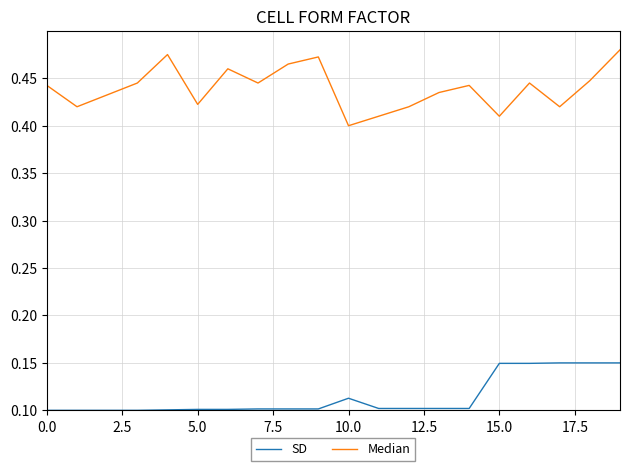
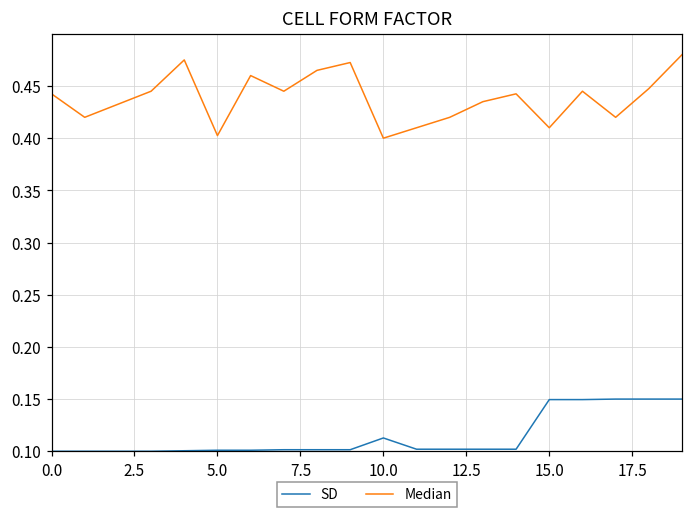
Median, 5.0: 0.42 -> 0.40
